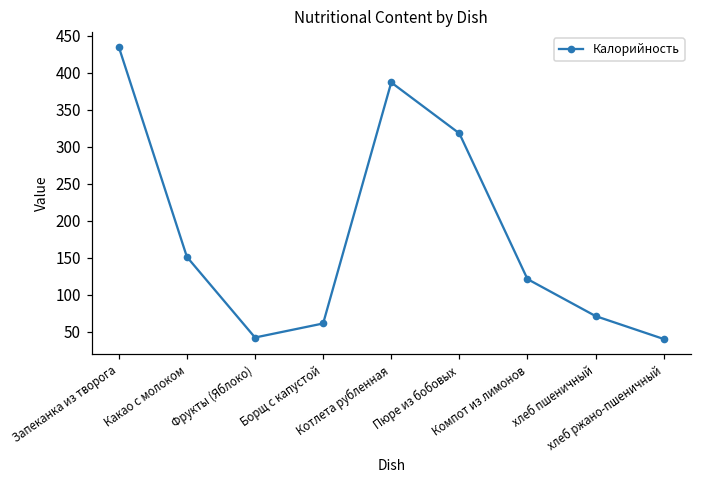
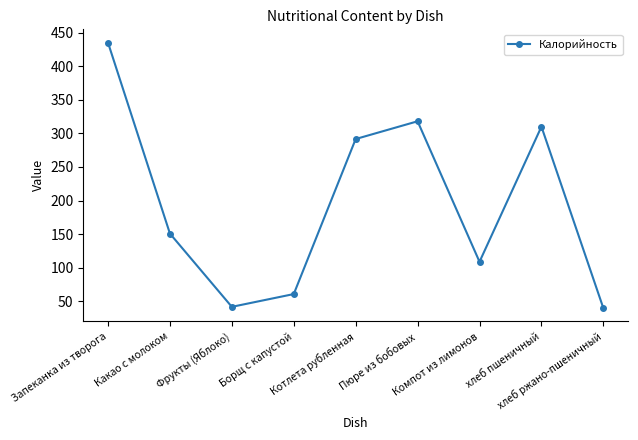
Котлета рубленная: 390 -> 290
Компот из лимонов: 120 -> 110
хлеб пшеничный: 70 -> 310
